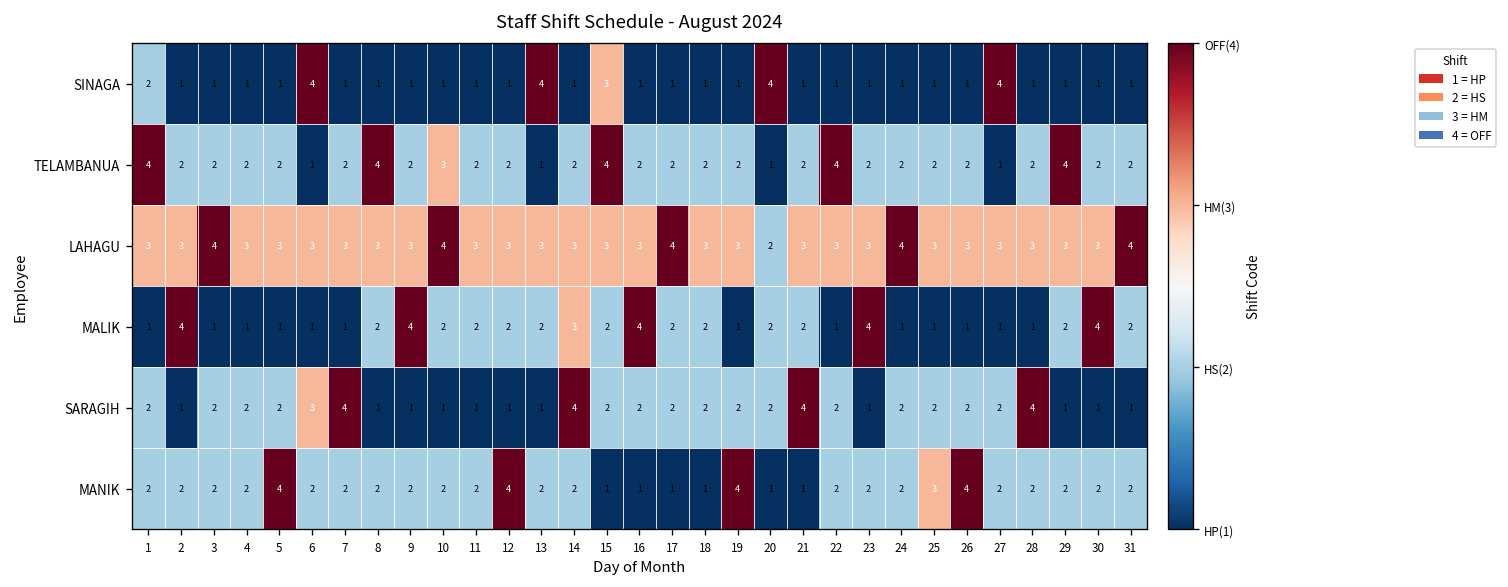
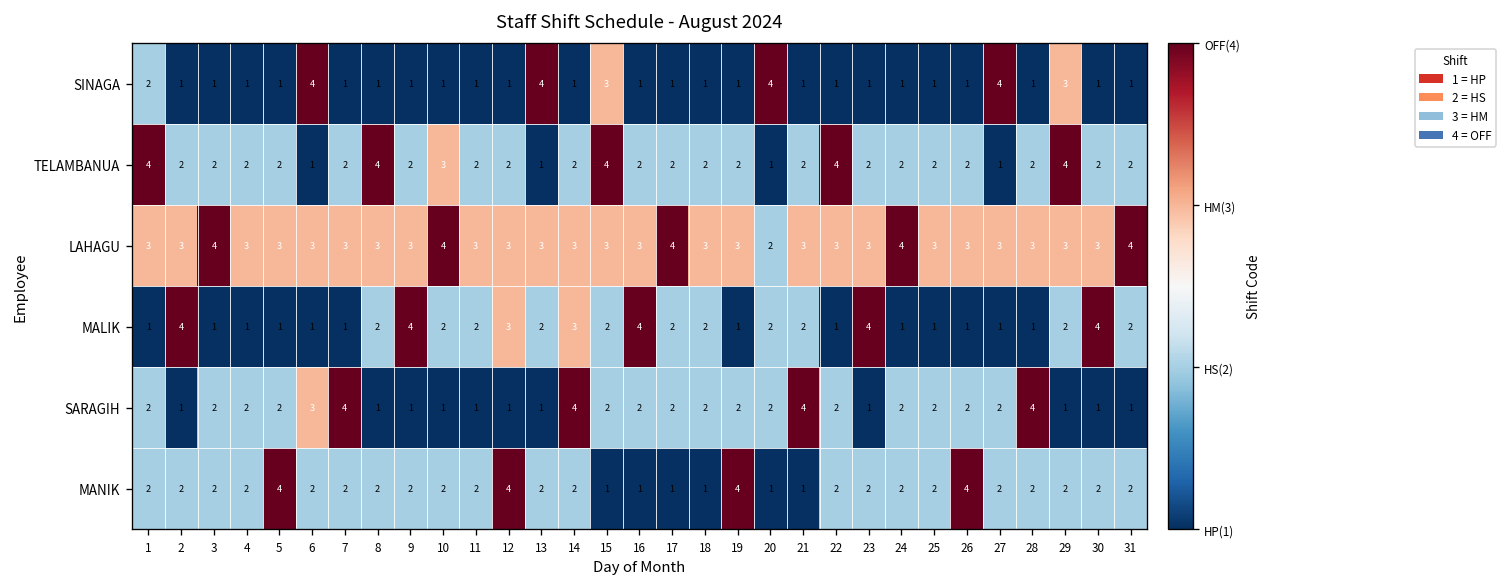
SINAGA, 29: 1 -> 3
MALIK, 12: 2 -> 3
MANIK, 25: 3 -> 2
